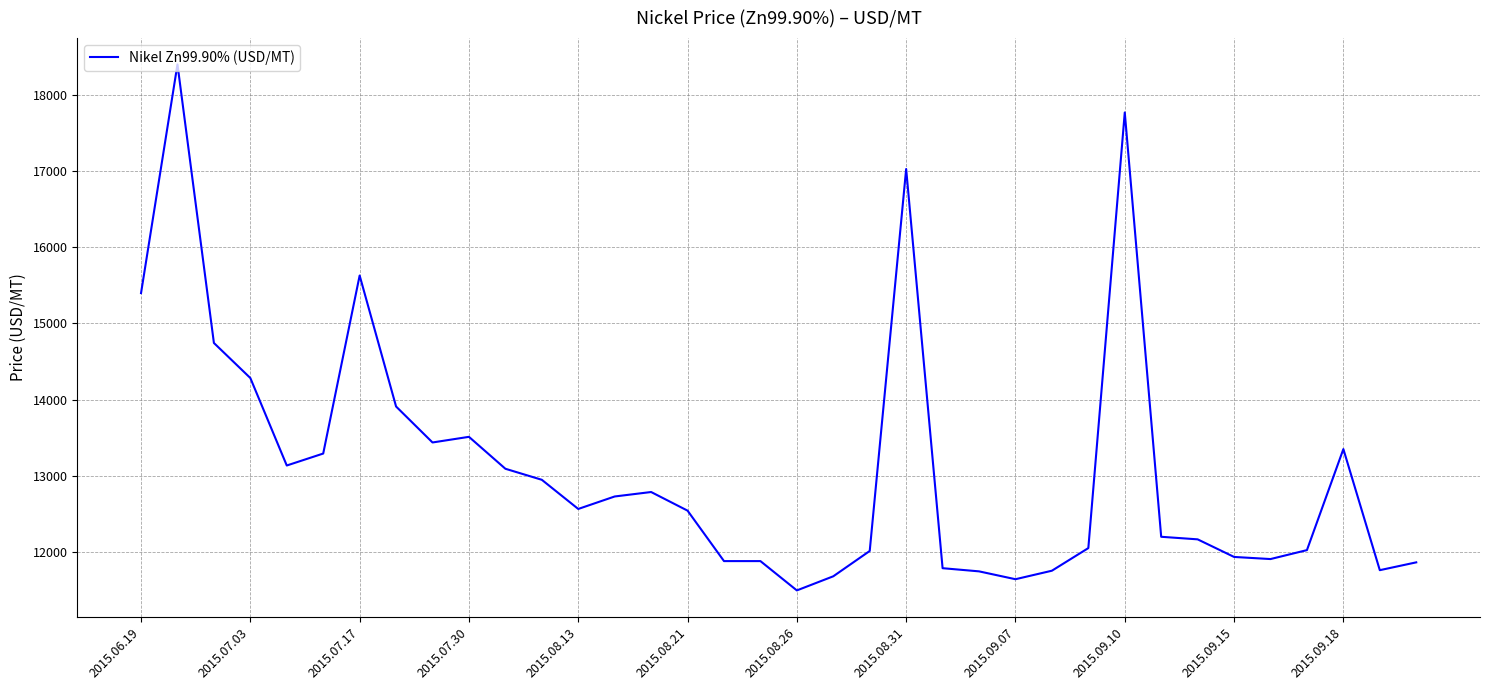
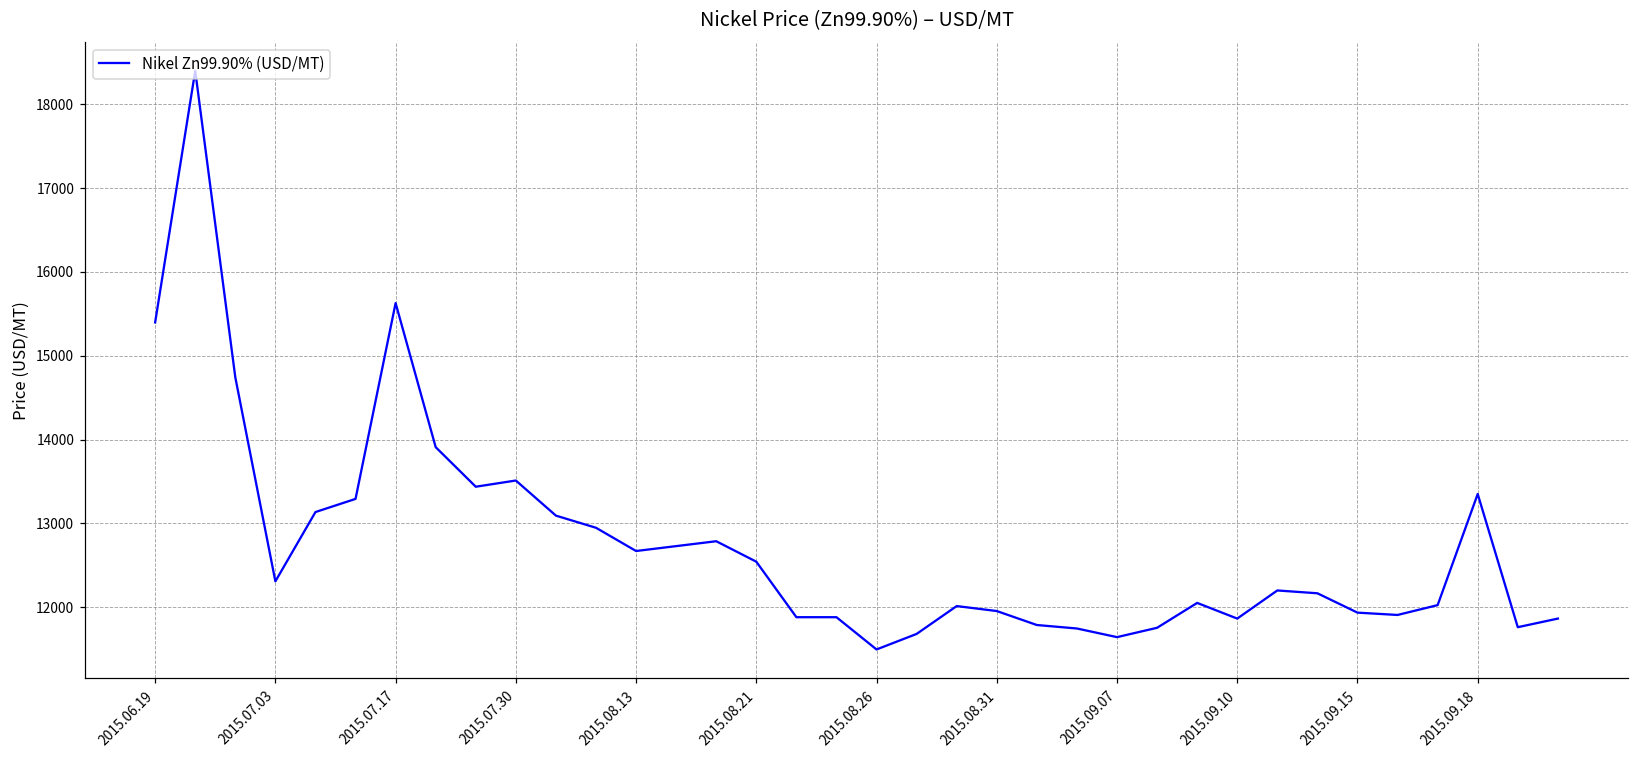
2015.07.03: 14300 -> 12300
2015.08.13: 12600 -> 12700
2015.08.31: 17000 -> 12000
2015.09.10: 17800 -> 11900
